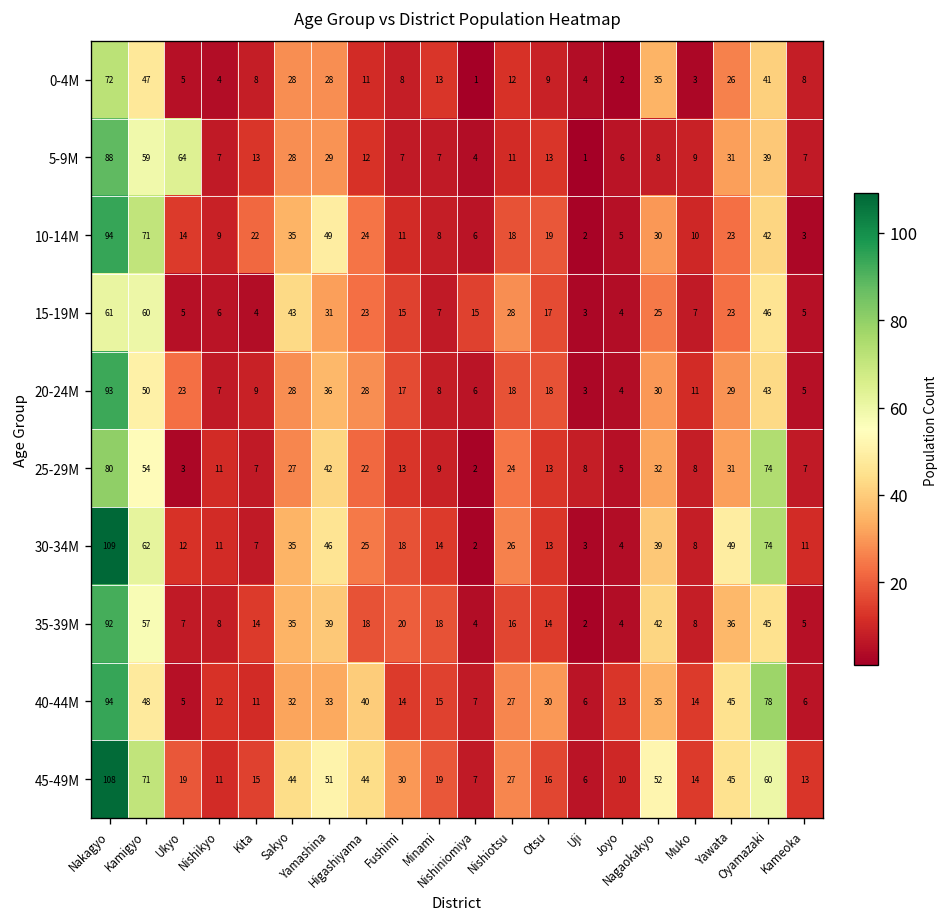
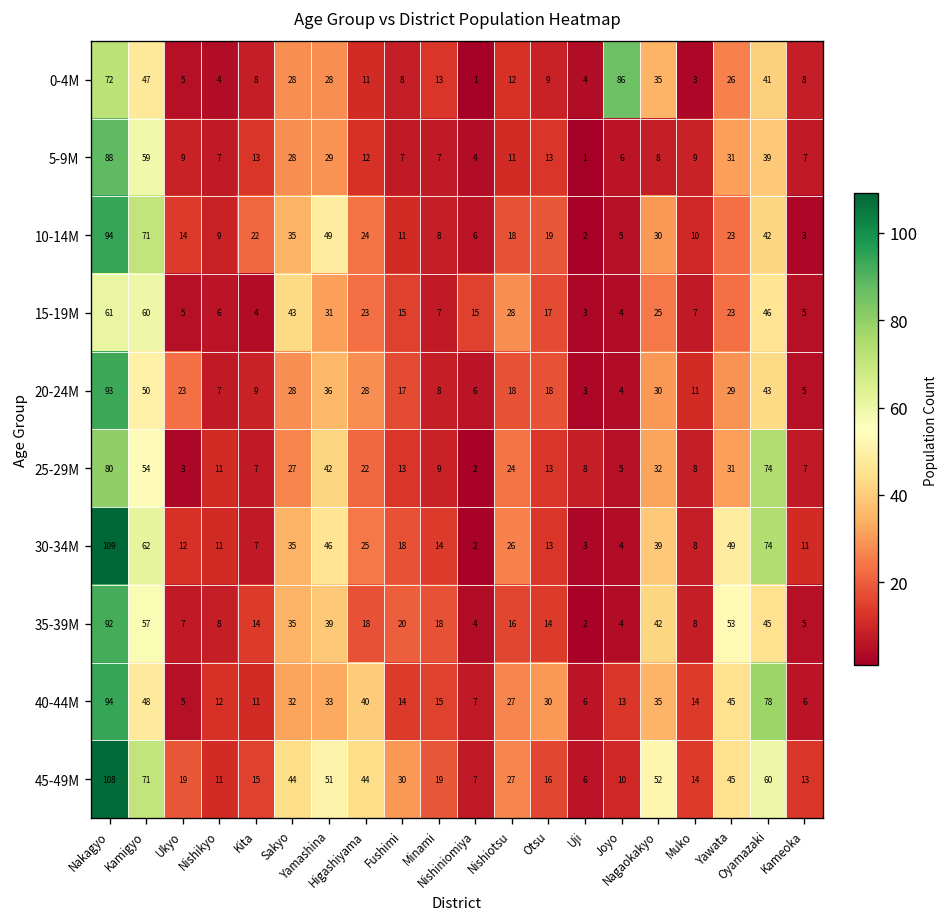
0-4M, Joyo: 2 -> 86
5-9M, Ukyo: 64 -> 9
35-39M, Yawata: 36 -> 53
